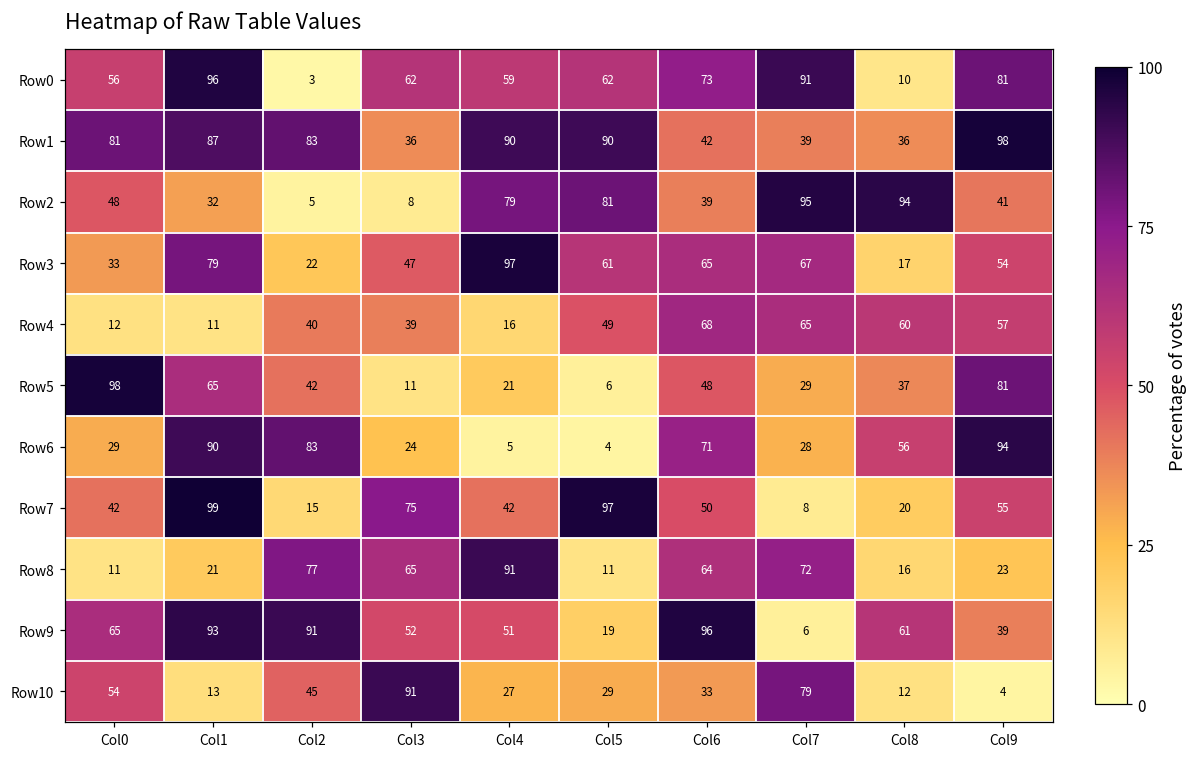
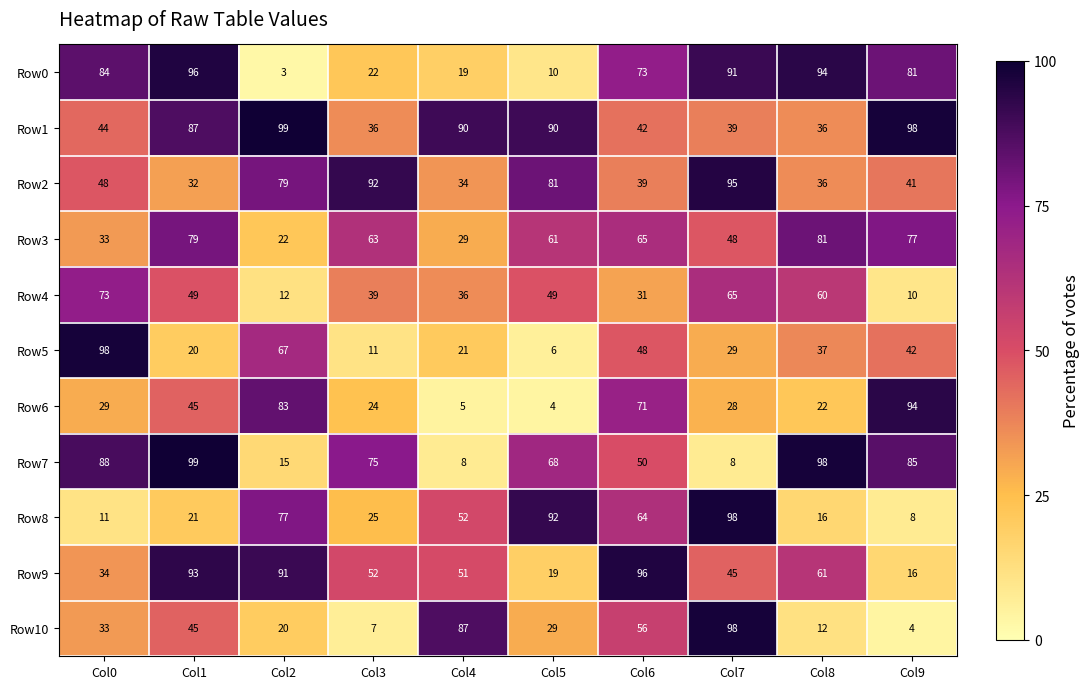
Row0, Col0: 56 -> 84
Row0, Col3: 62 -> 22
Row0, Col4: 59 -> 19
Row0, Col5: 62 -> 10
Row0, Col8: 10 -> 94
Row1, Col0: 81 -> 44
Row1, Col2: 83 -> 99
Row2, Col2: 5 -> 79
Row2, Col3: 8 -> 92
Row2, Col4: 79 -> 34
Row2, Col8: 94 -> 36
Row3, Col3: 47 -> 63
Row3, Col4: 97 -> 29
Row3, Col7: 67 -> 48
Row3, Col8: 17 -> 81
Row3, Col9: 54 -> 77
Row4, Col0: 12 -> 73
Row4, Col1: 11 -> 49
Row4, Col2: 40 -> 12
Row4, Col4: 16 -> 36
Row4, Col6: 68 -> 31
Row4, Col9: 57 -> 10
Row5, Col1: 65 -> 20
Row5, Col2: 42 -> 67
Row5, Col9: 81 -> 42
Row6, Col1: 90 -> 45
Row6, Col8: 56 -> 22
Row7, Col0: 42 -> 88
Row7, Col4: 42 -> 8
Row7, Col5: 97 -> 68
Row7, Col8: 20 -> 98
Row7, Col9: 55 -> 85
Row8, Col3: 65 -> 25
Row8, Col4: 91 -> 52
Row8, Col5: 11 -> 92
Row8, Col7: 72 -> 98
Row8, Col9: 23 -> 8
Row9, Col0: 65 -> 34
Row9, Col7: 6 -> 45
Row9, Col9: 39 -> 16
Row10, Col0: 54 -> 33
Row10, Col1: 13 -> 45
Row10, Col2: 45 -> 20
Row10, Col3: 91 -> 7
Row10, Col4: 27 -> 87
Row10, Col6: 33 -> 56
Row10, Col7: 79 -> 98
